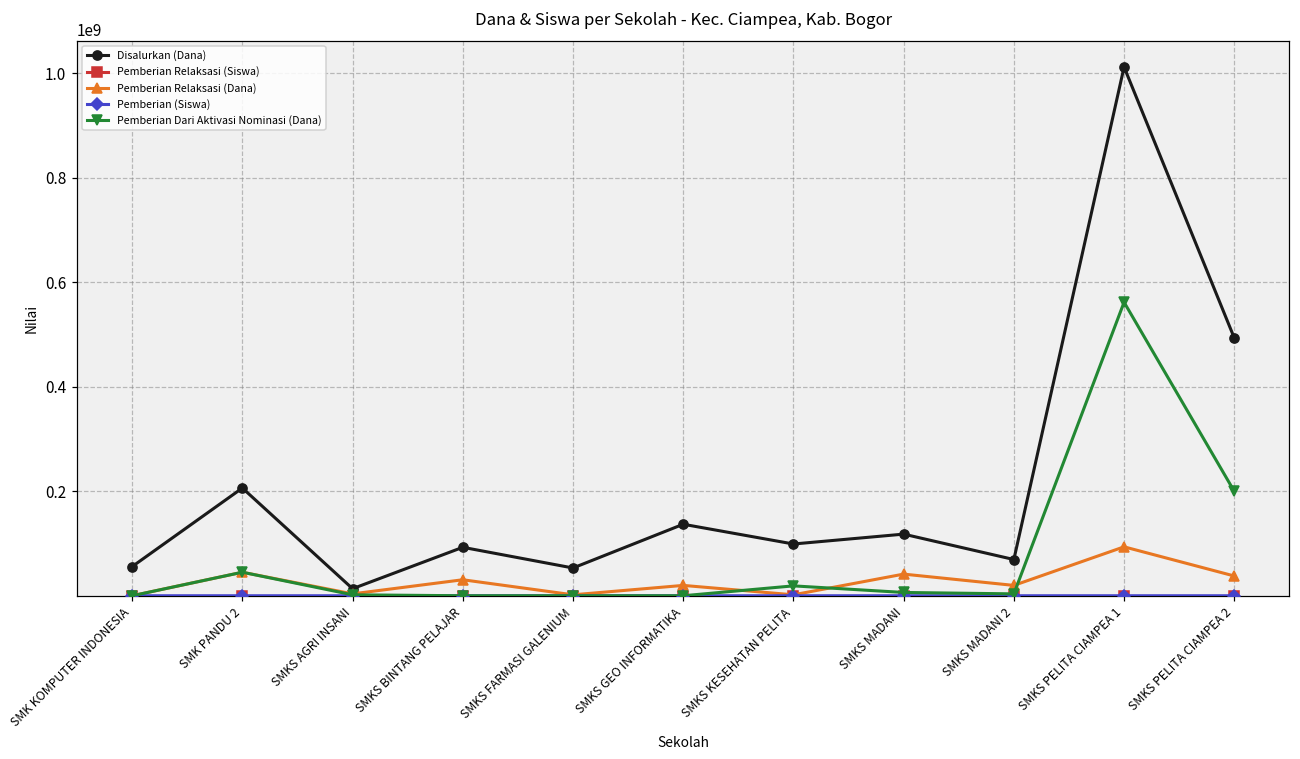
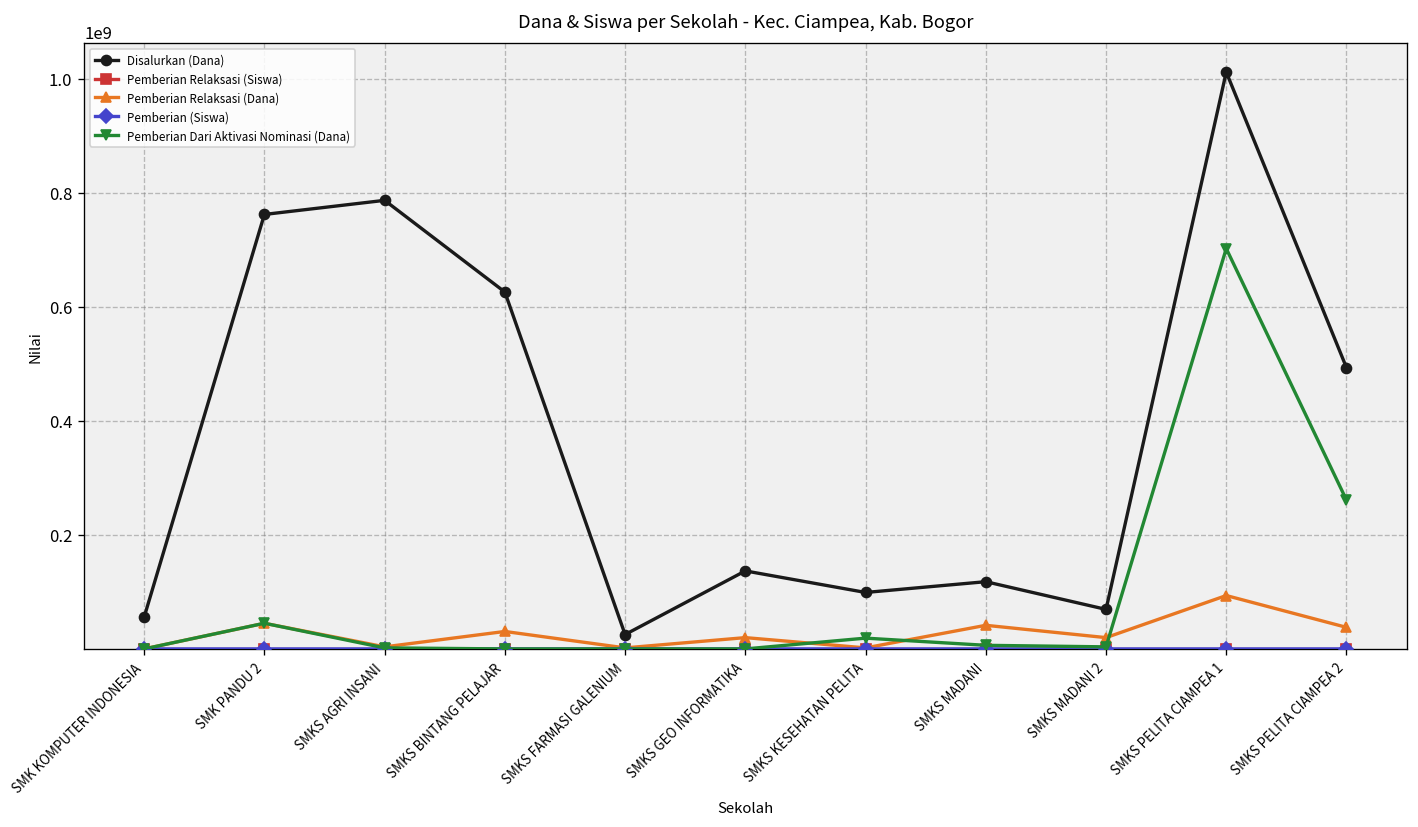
Disalurkan (Dana), SMK PANDU 2: 210000000 -> 760000000
Disalurkan (Dana), SMKS AGRI INSANI: 10000000 -> 790000000
Disalurkan (Dana), SMKS BINTANG PELAJAR: 90000000 -> 630000000
Disalurkan (Dana), SMKS FARMASI GALENIUM: 50000000 -> 30000000
Pemberian Dari Aktivasi Nominasi (Dana), SMKS PELITA CIAMPEA 1: 560000000 -> 700000000
Pemberian Dari Aktivasi Nominasi (Dana), SMKS PELITA CIAMPEA 2: 200000000 -> 260000000
